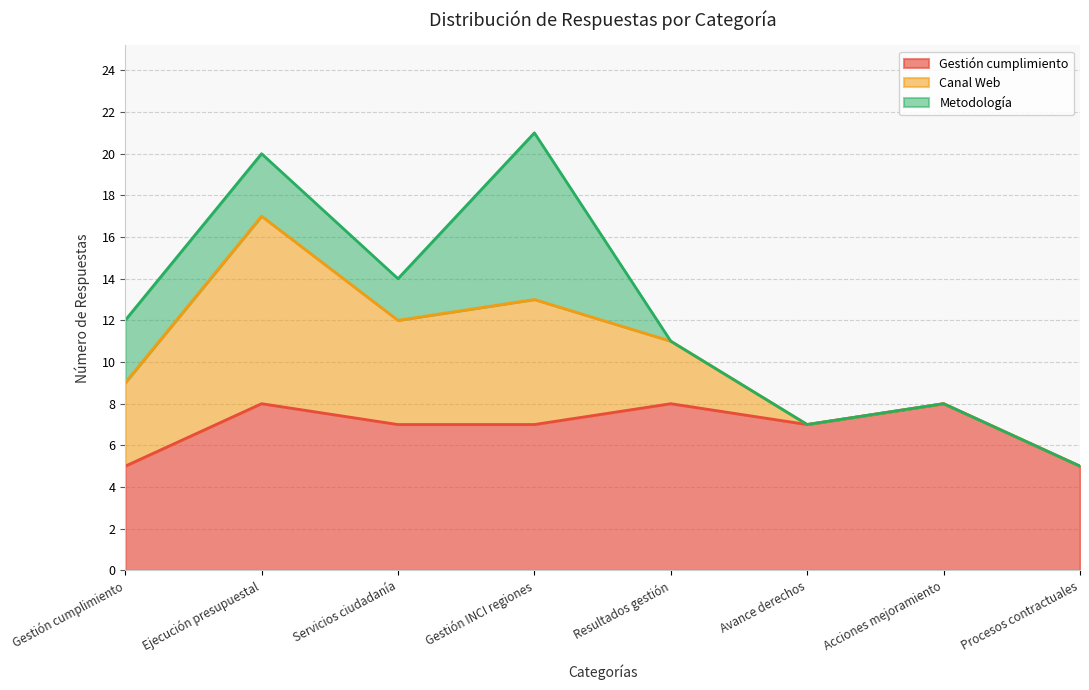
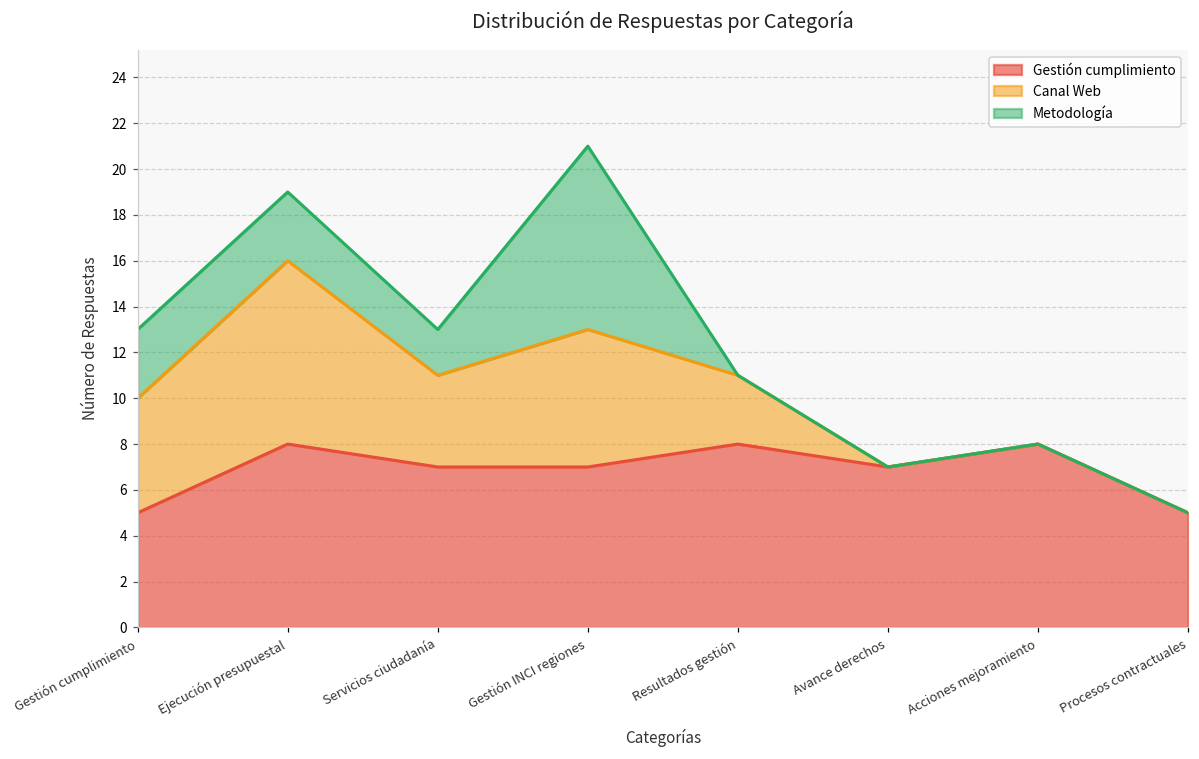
Canal Web, Gestión cumplimiento: 4 -> 5
Canal Web, Ejecución presupuestal: 9 -> 8
Canal Web, Servicios ciudadanía: 5 -> 4
